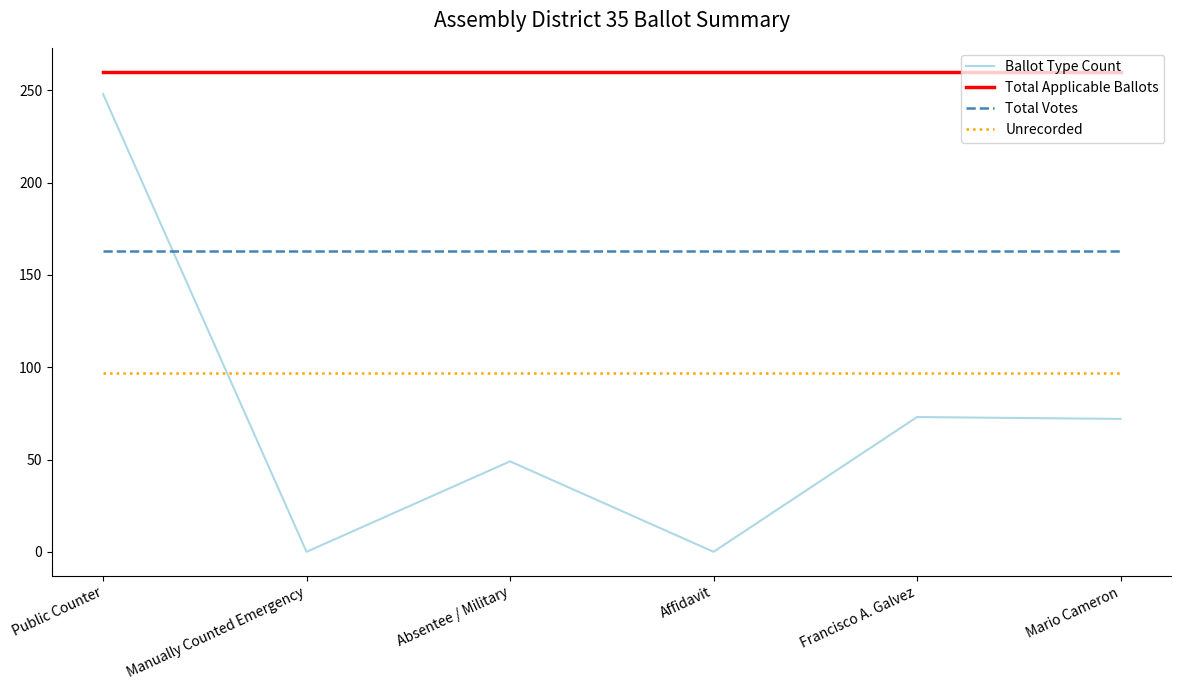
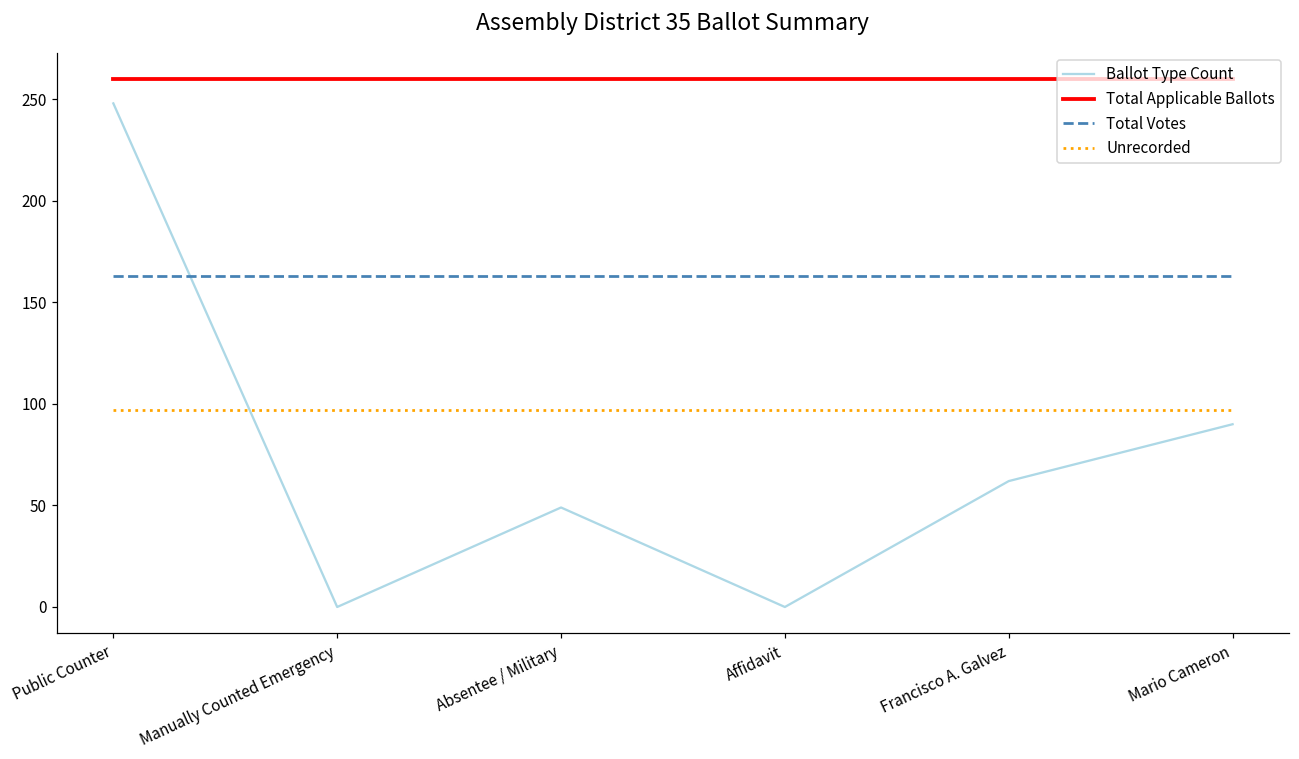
Ballot Type Count, Francisco A. Galvez: 73 -> 62
Ballot Type Count, Mario Cameron: 72 -> 90
